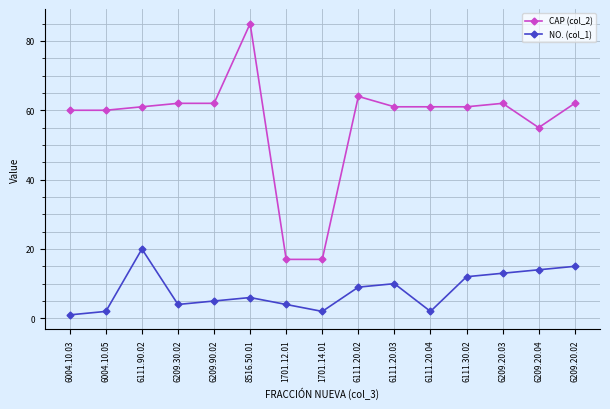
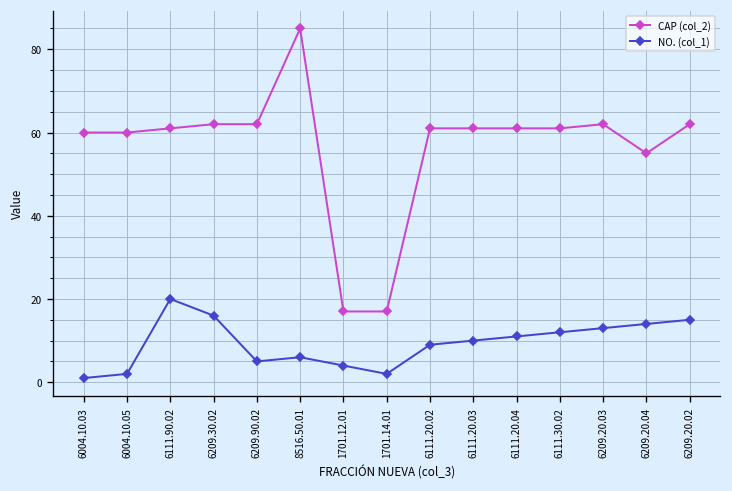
NO. (col_1), 6209.30.02: 4 -> 16
CAP (col_2), 6111.20.02: 64 -> 61
NO. (col_1), 6111.20.04: 2 -> 11
